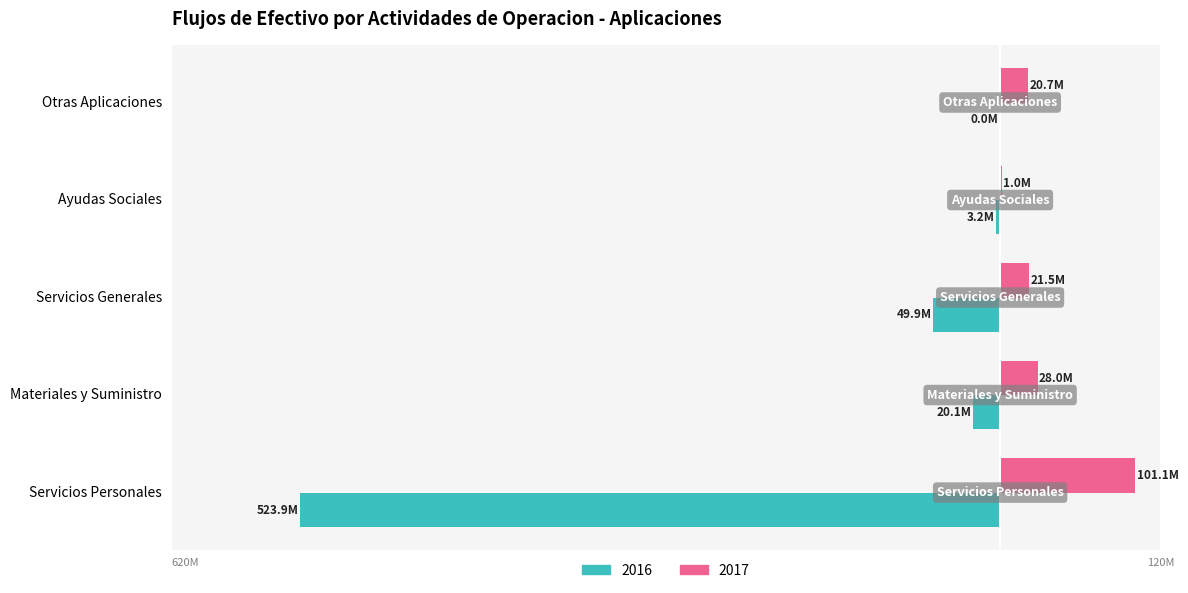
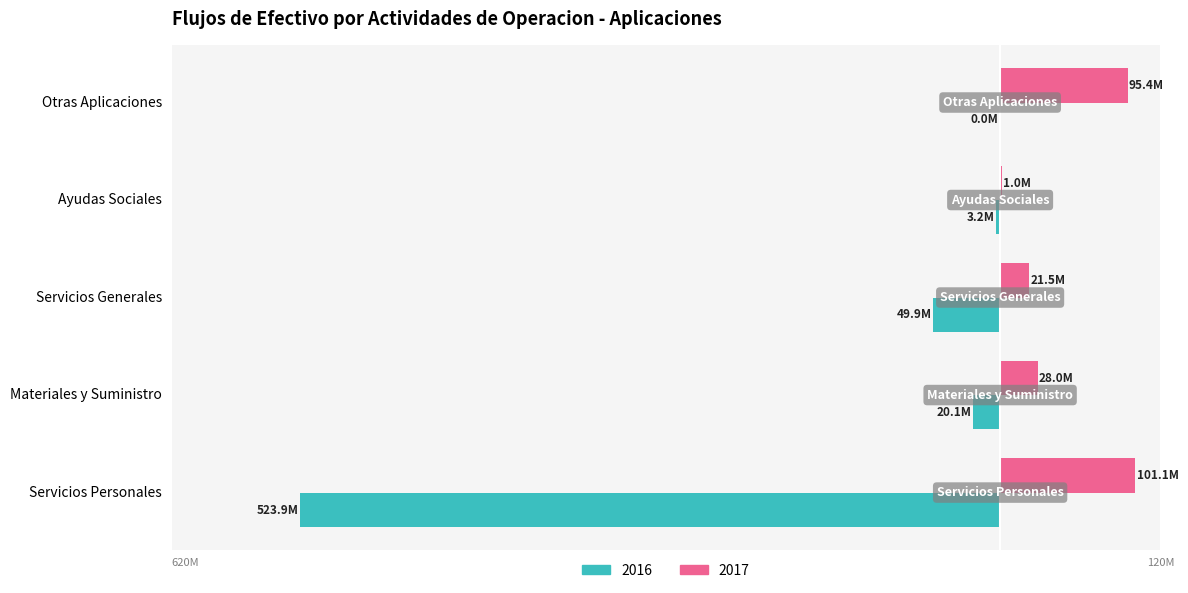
2017, Otras Aplicaciones: 20.7M -> 95.4M
